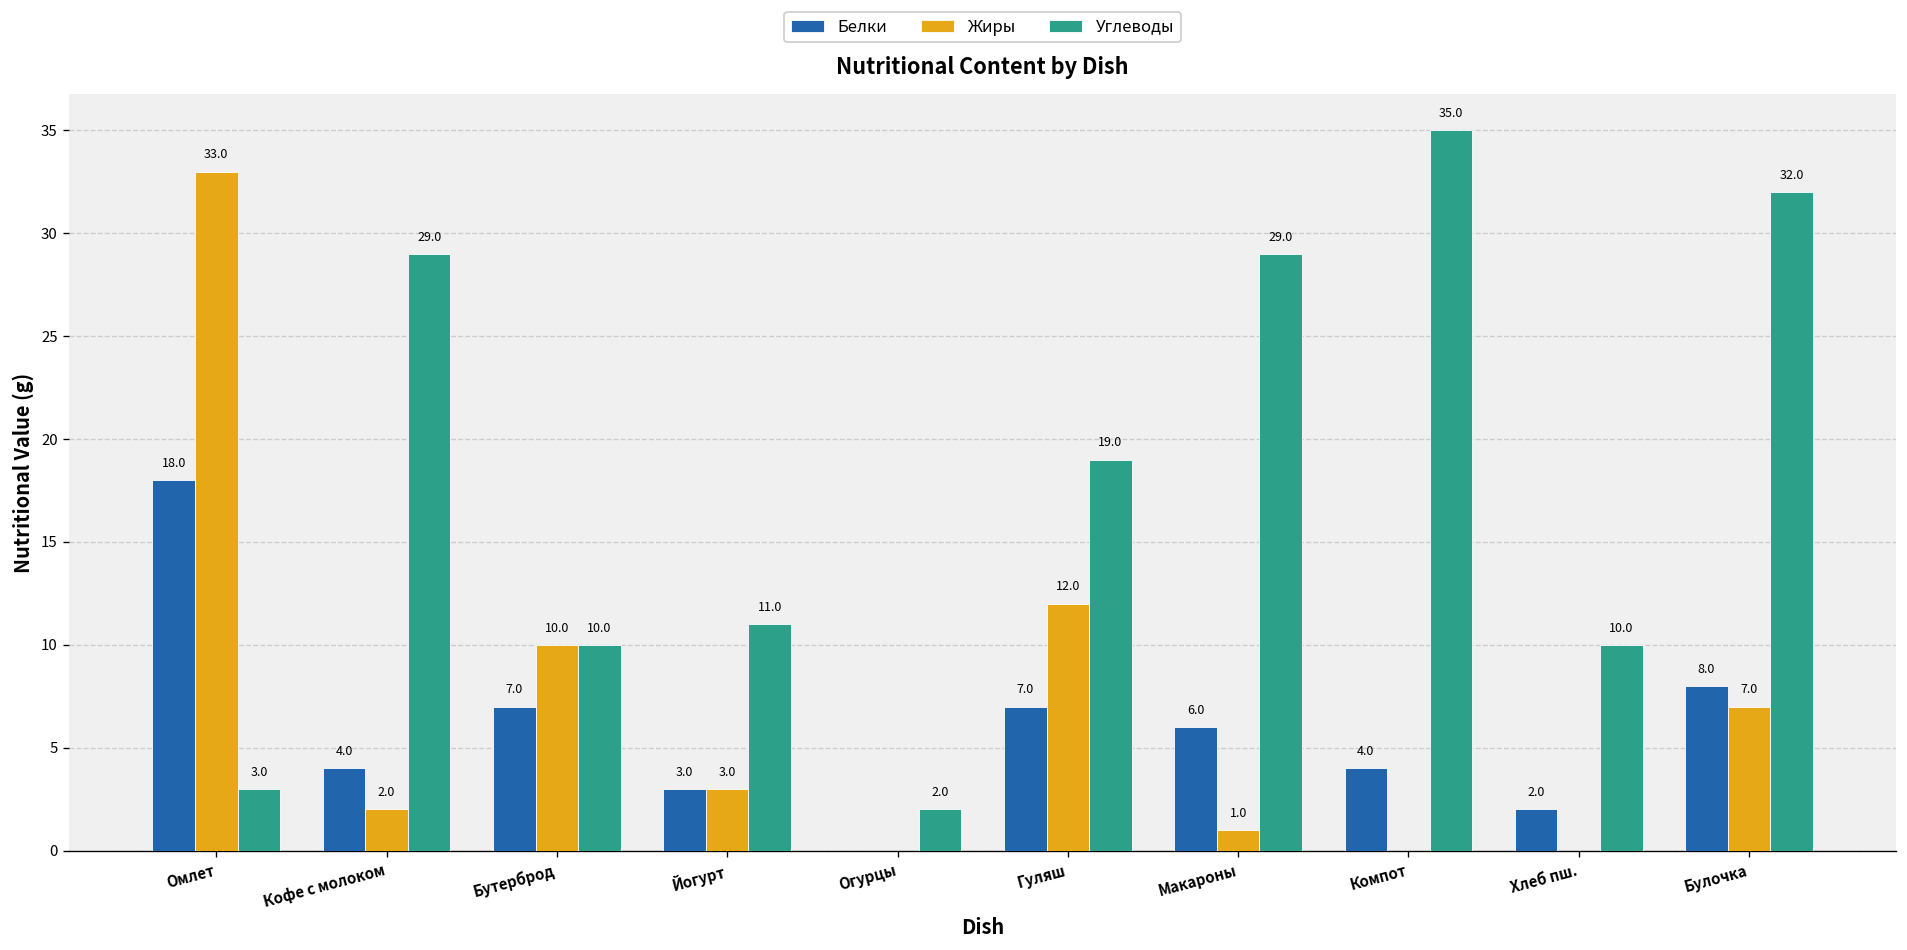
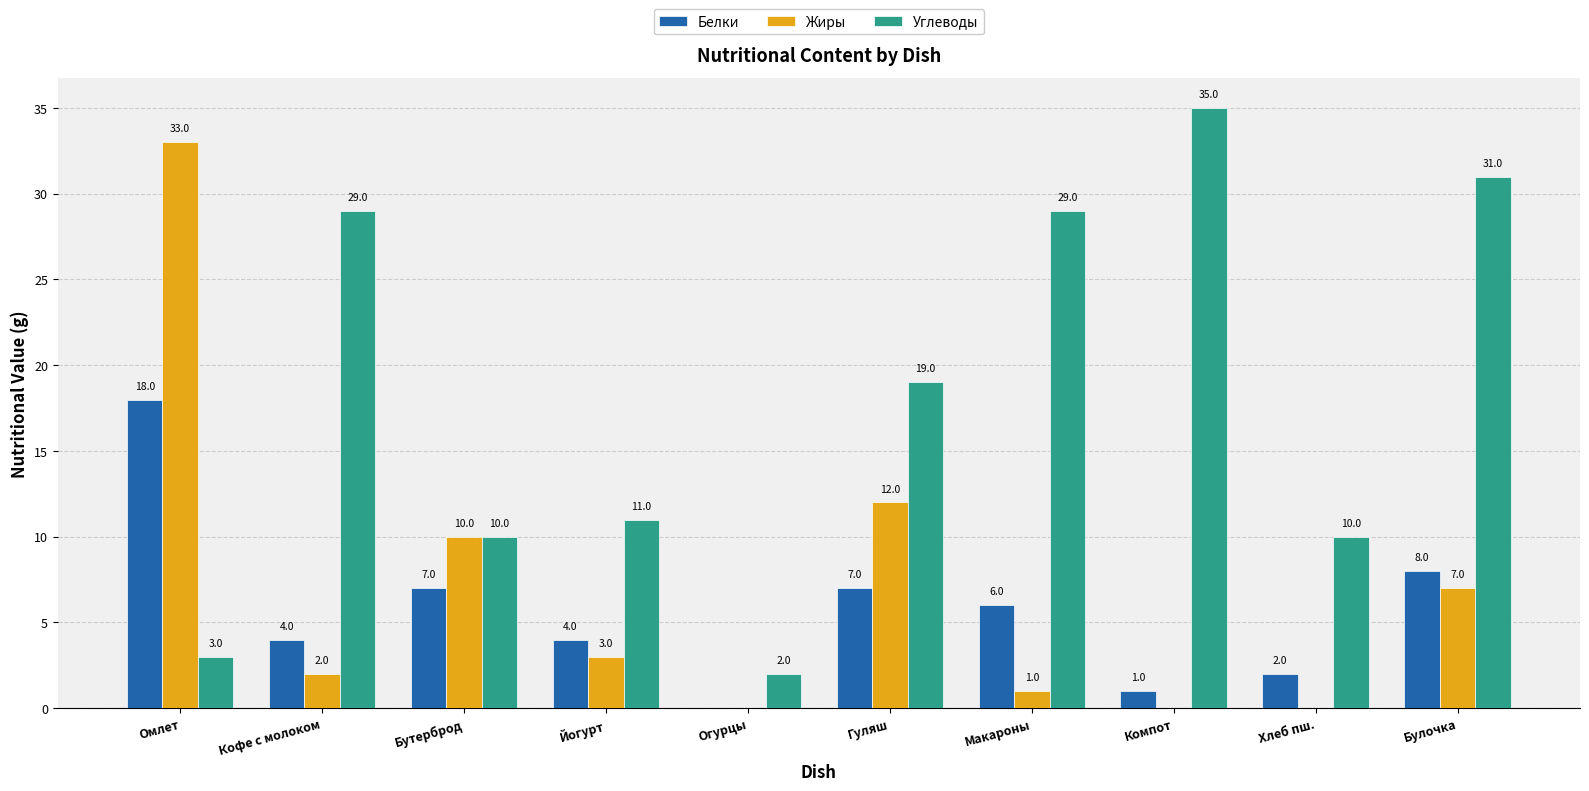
Белки, Йогурт: 3.0 -> 4.0
Белки, Компот: 4.0 -> 1.0
Углеводы, Булочка: 32.0 -> 31.0
